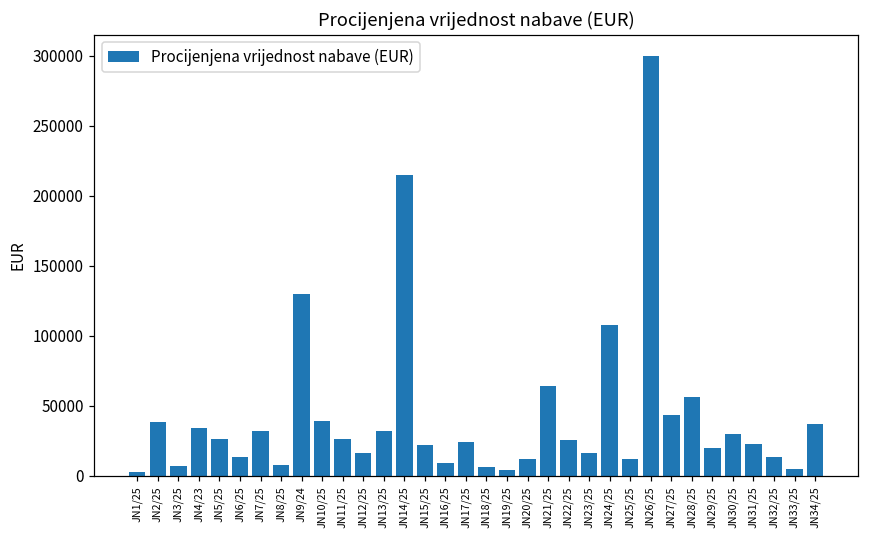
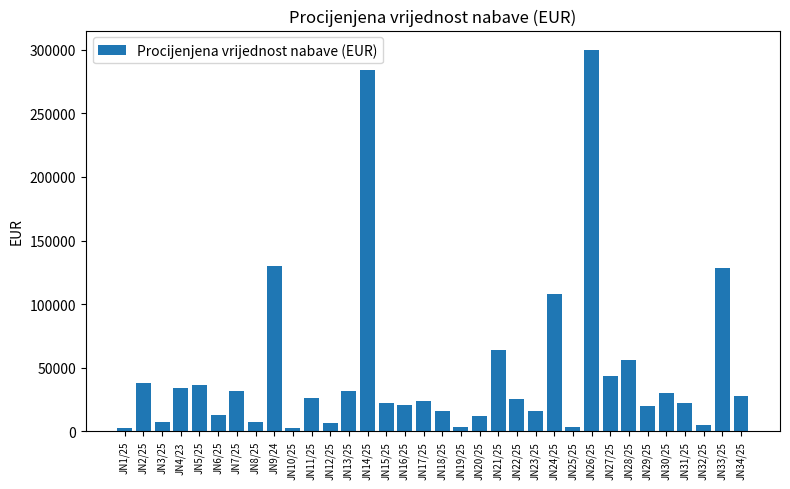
JN5/25: 26000 -> 36000
JN10/25: 39000 -> 3000
JN12/25: 16000 -> 6000
JN14/25: 215000 -> 284000
JN16/25: 9000 -> 21000
JN18/25: 6000 -> 16000
JN25/25: 12000 -> 4000
JN32/25: 13000 -> 5000
JN33/25: 5000 -> 129000
JN34/25: 37000 -> 28000
